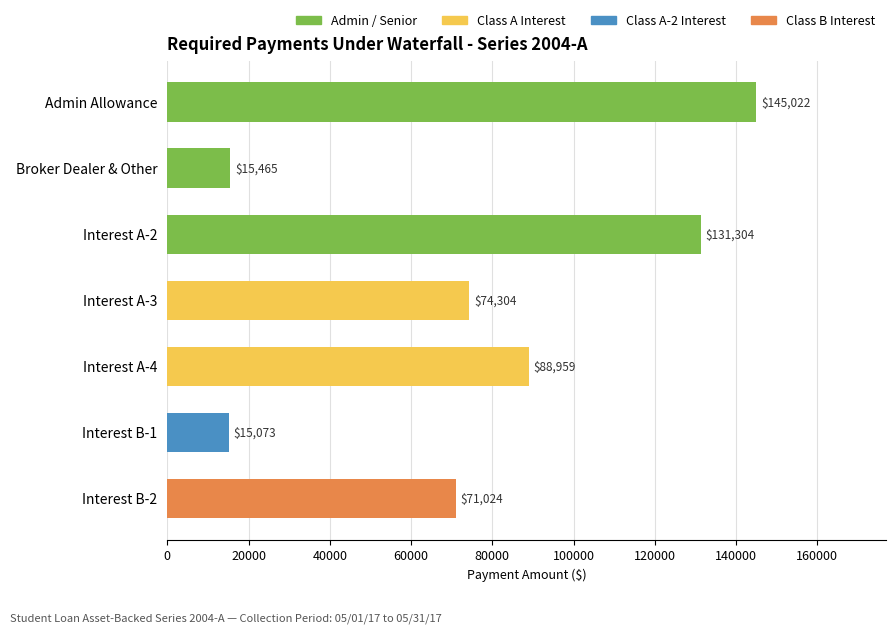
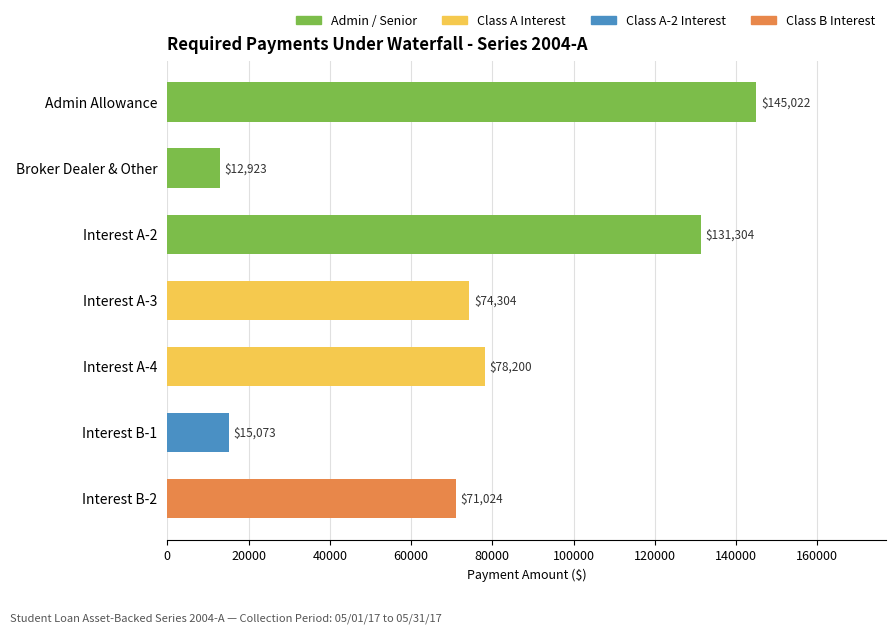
Broker Dealer & Other: $15,465 -> $12,923
Interest A-4: $88,959 -> $78,200
